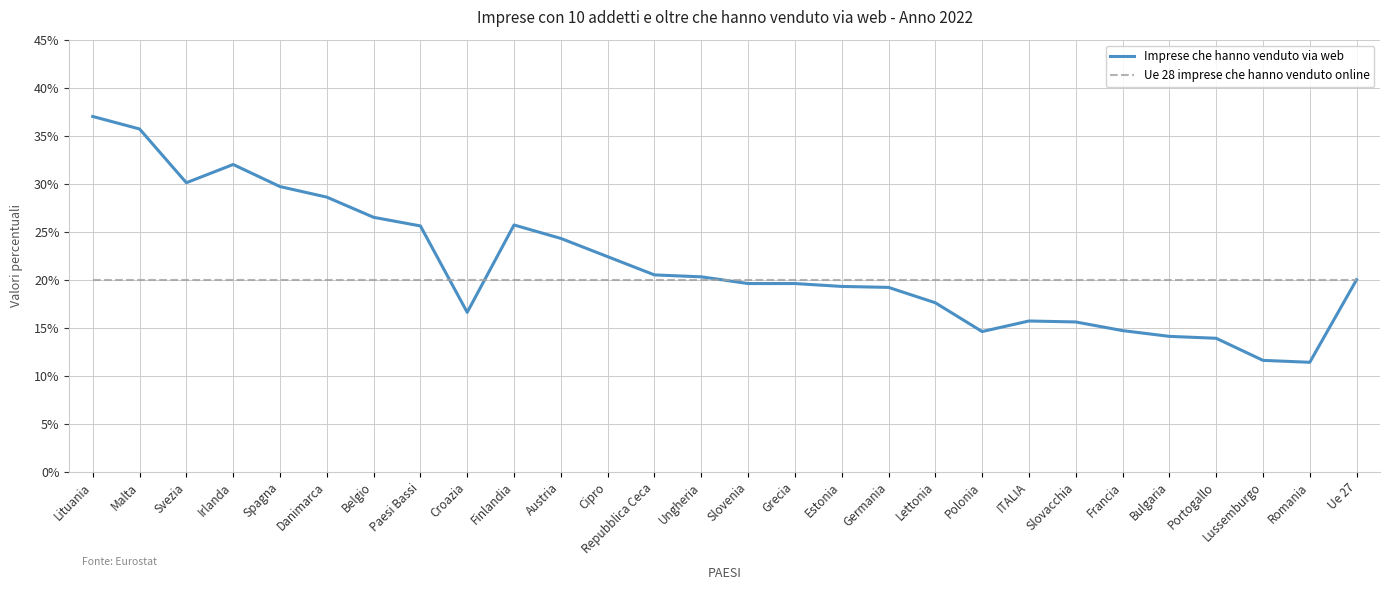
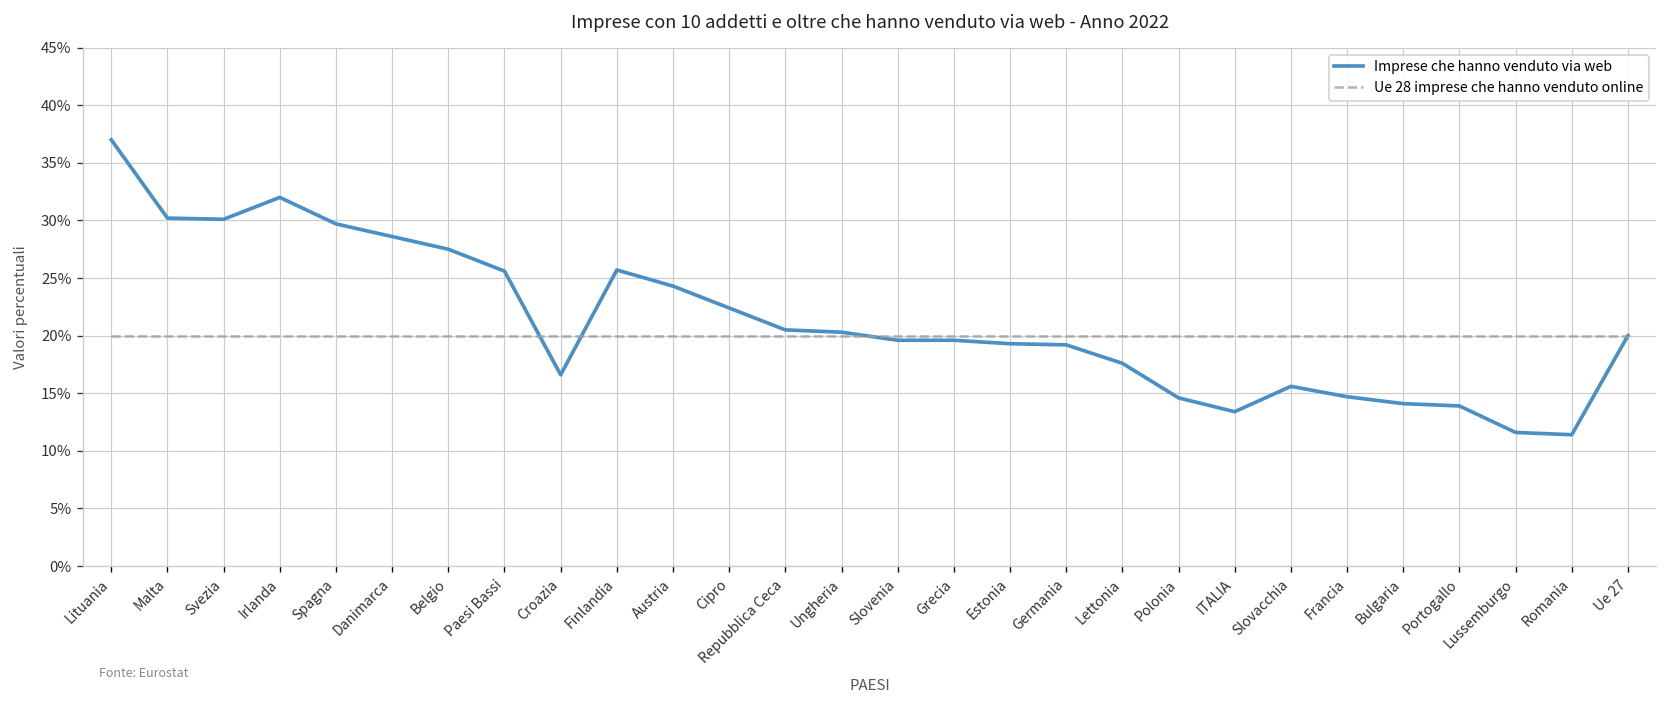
Imprese che hanno venduto via web, Malta: 36% -> 30%
Imprese che hanno venduto via web, Belgio: 27% -> 28%
Imprese che hanno venduto via web, ITALIA: 16% -> 13%
